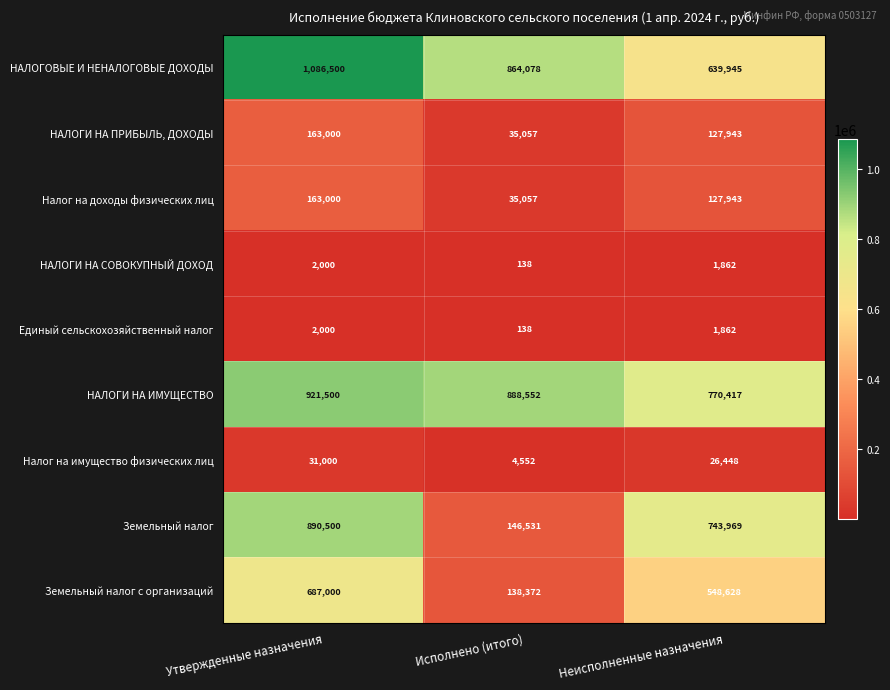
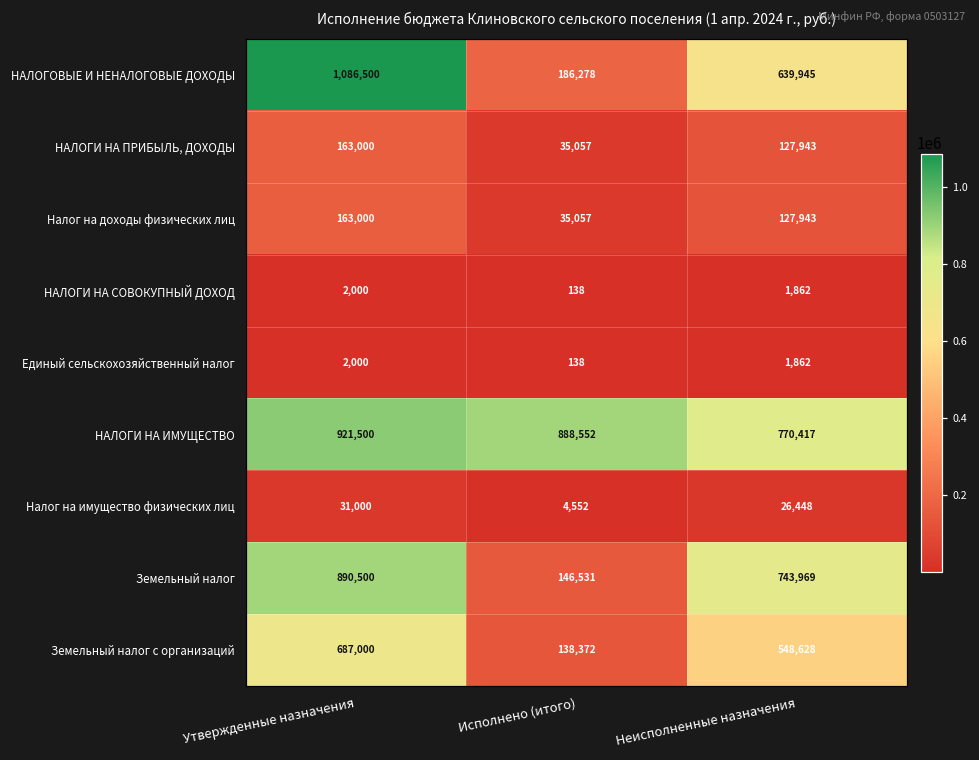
НАЛОГОВЫЕ И НЕНАЛОГОВЫЕ ДОХОДЫ, Исполнено (итого): 864,078 -> 186,278
